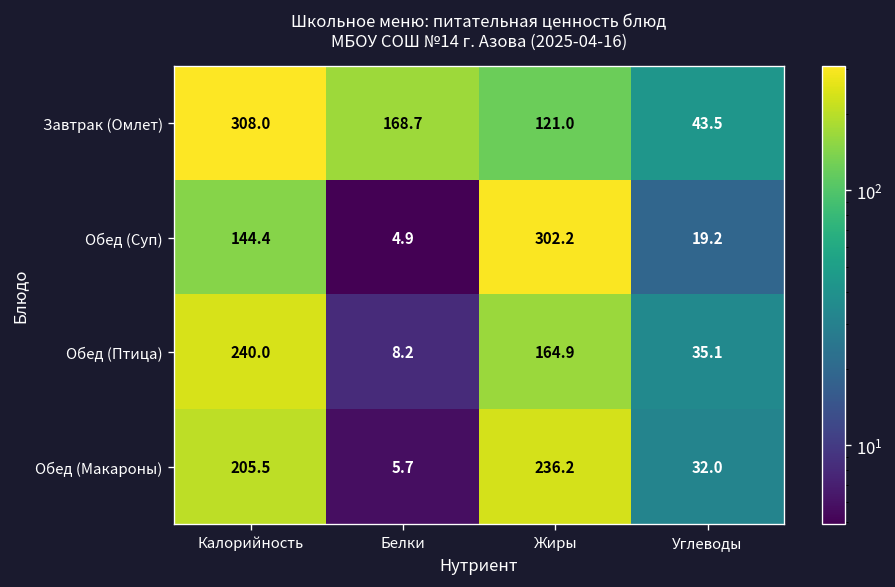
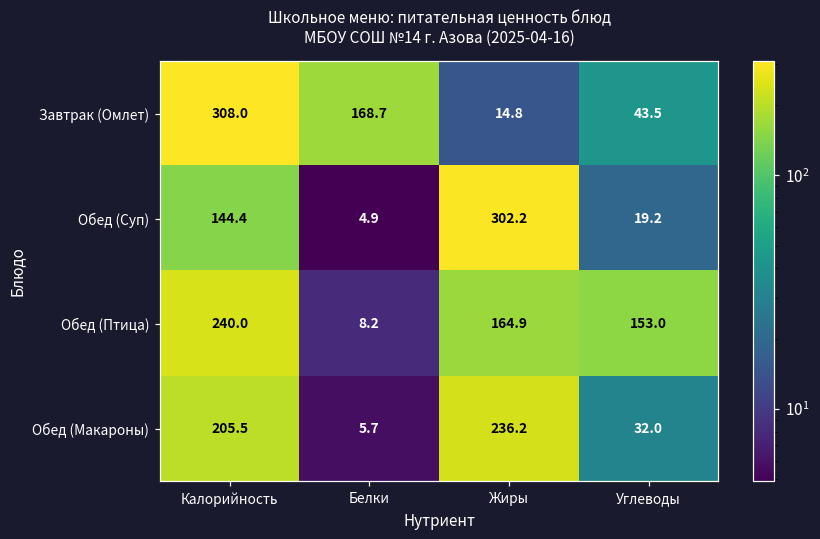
Завтрак (Омлет), Жиры: 121.0 -> 14.8
Обед (Птица), Углеводы: 35.1 -> 153.0
